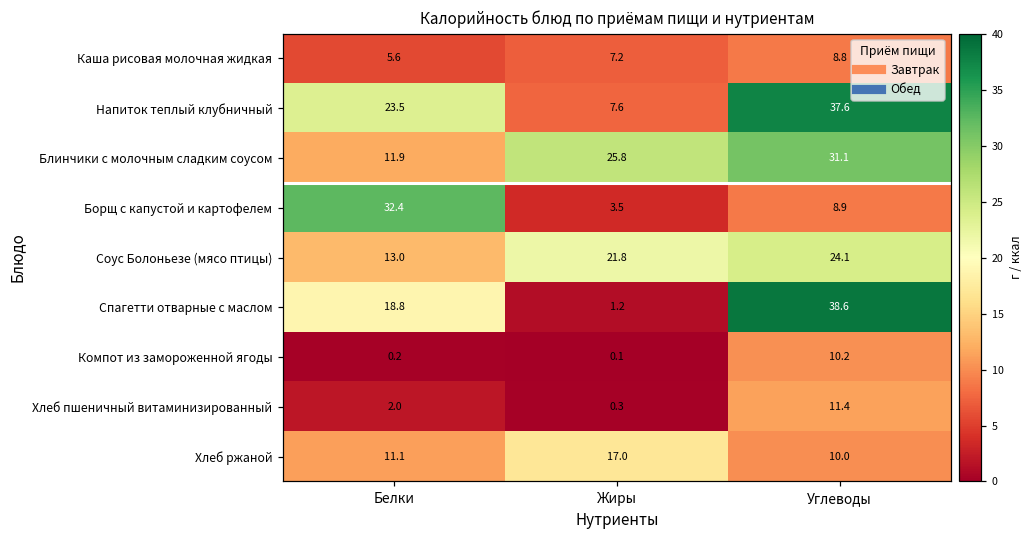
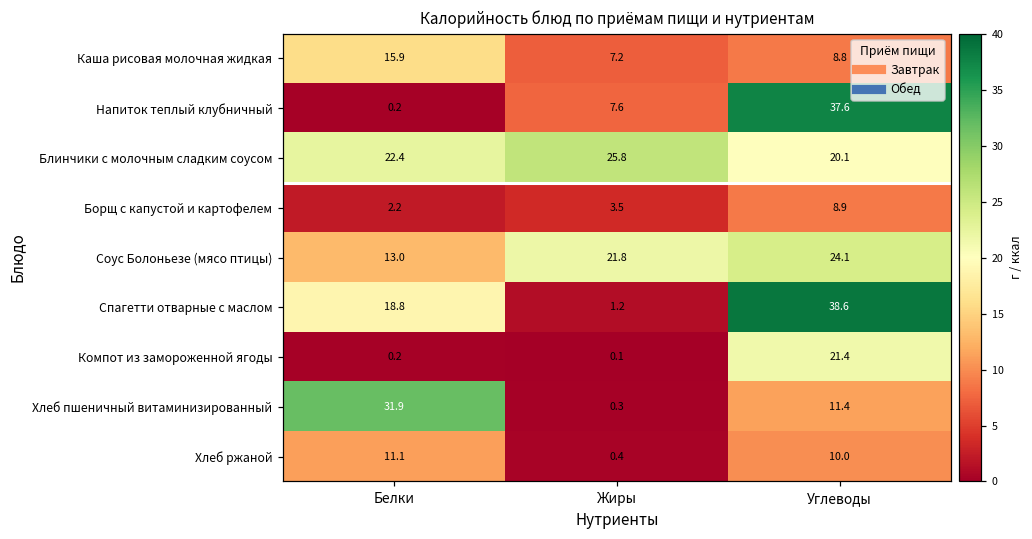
Каша рисовая молочная жидкая, Белки: 5.6 -> 15.9
Напиток теплый клубничный, Белки: 23.5 -> 0.2
Блинчики с молочным сладким соусом, Белки: 11.9 -> 22.4
Блинчики с молочным сладким соусом, Углеводы: 31.1 -> 20.1
Борщ с капустой и картофелем, Белки: 32.4 -> 2.2
Компот из замороженной ягоды, Углеводы: 10.2 -> 21.4
Хлеб пшеничный витаминизированный, Белки: 2.0 -> 31.9
Хлеб ржаной, Жиры: 17.0 -> 0.4
